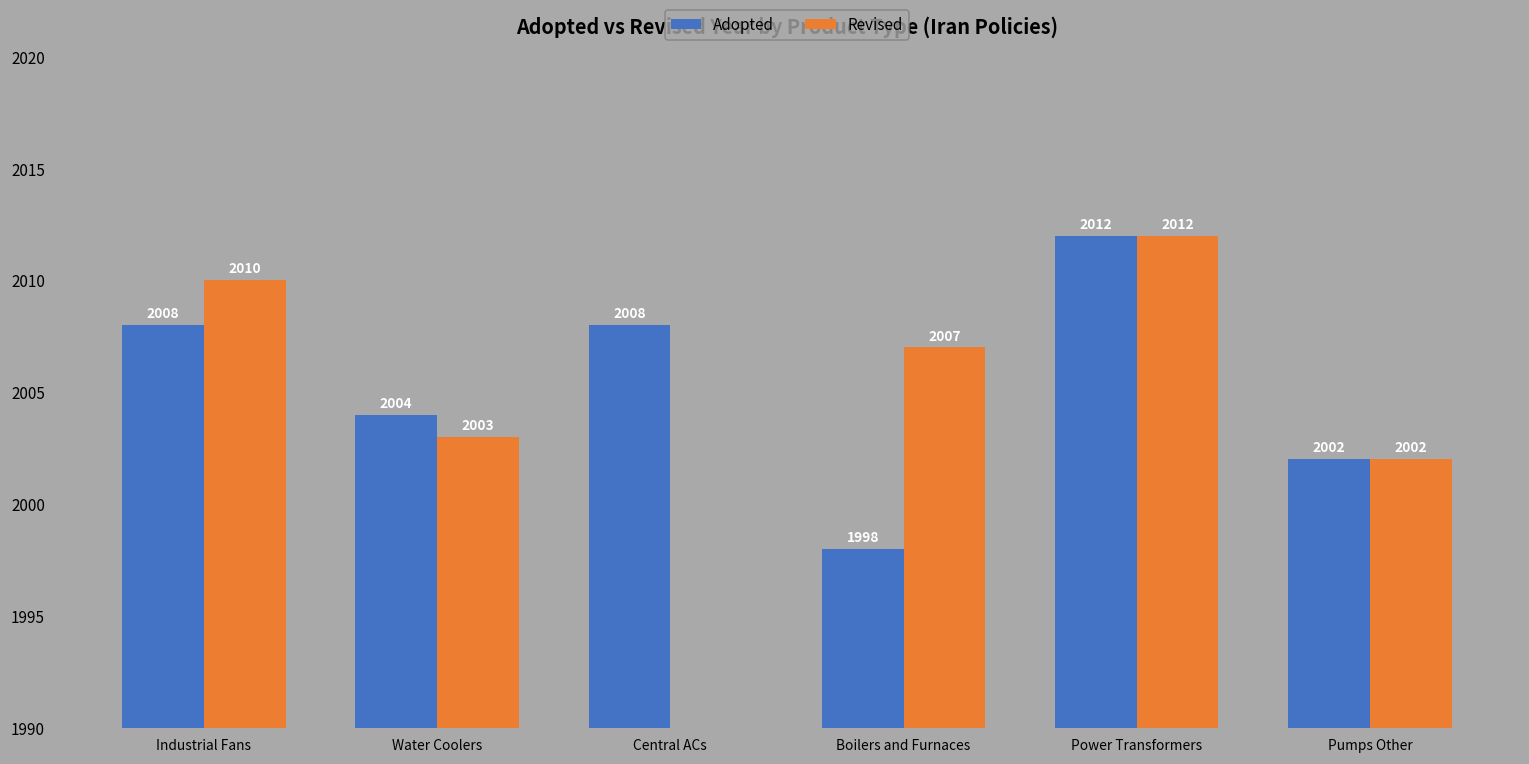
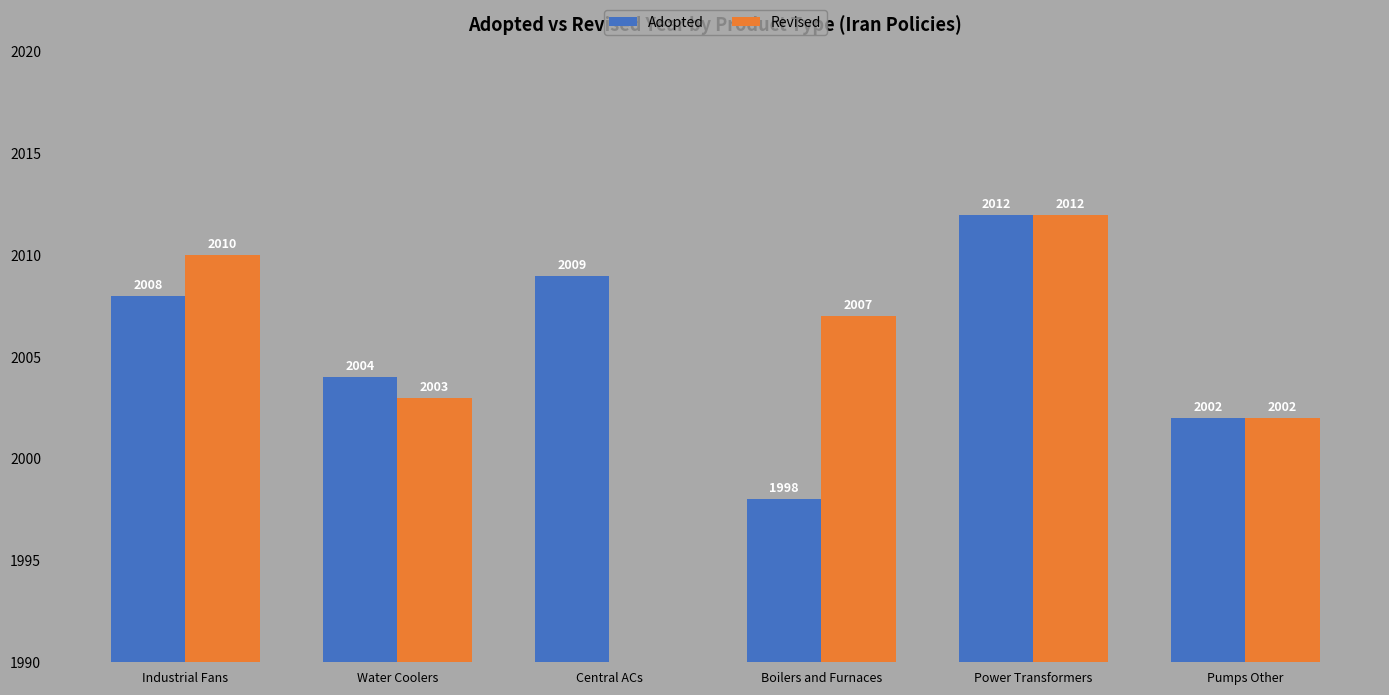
Adopted, Central ACs: 2008 -> 2009
